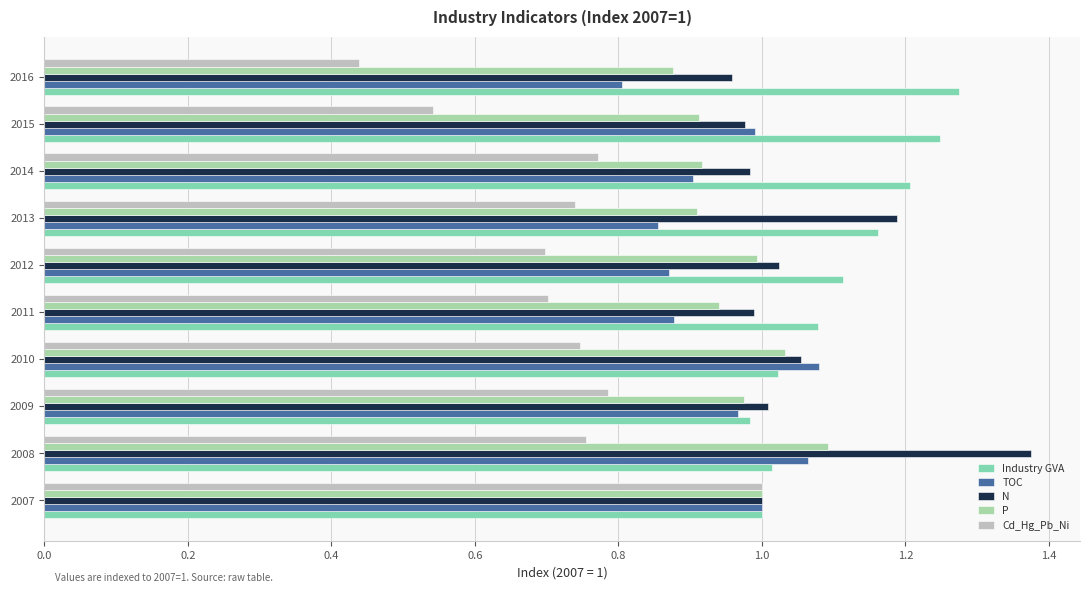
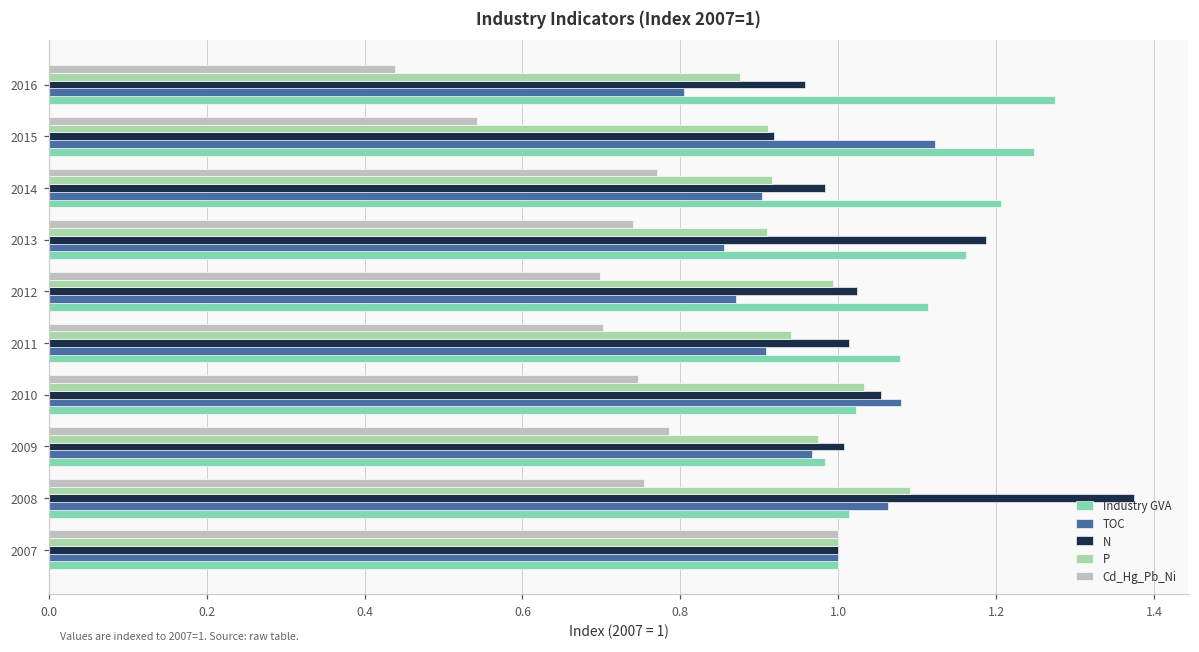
N, 2015: 0.98 -> 0.92
TOC, 2015: 0.99 -> 1.12
N, 2011: 0.99 -> 1.01
TOC, 2011: 0.88 -> 0.91
